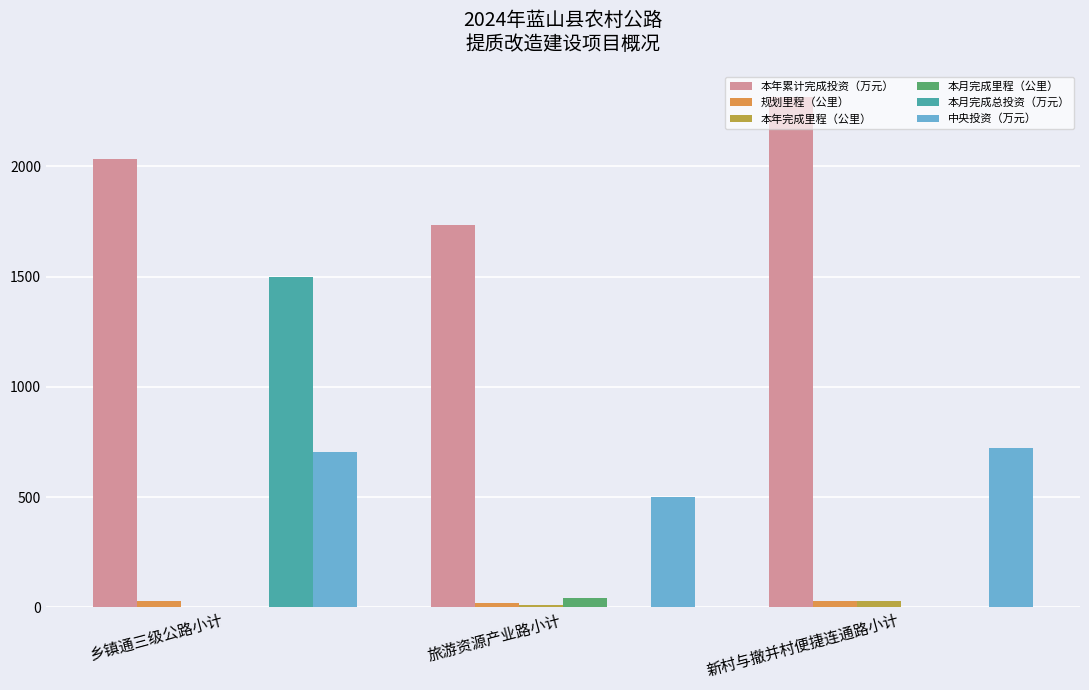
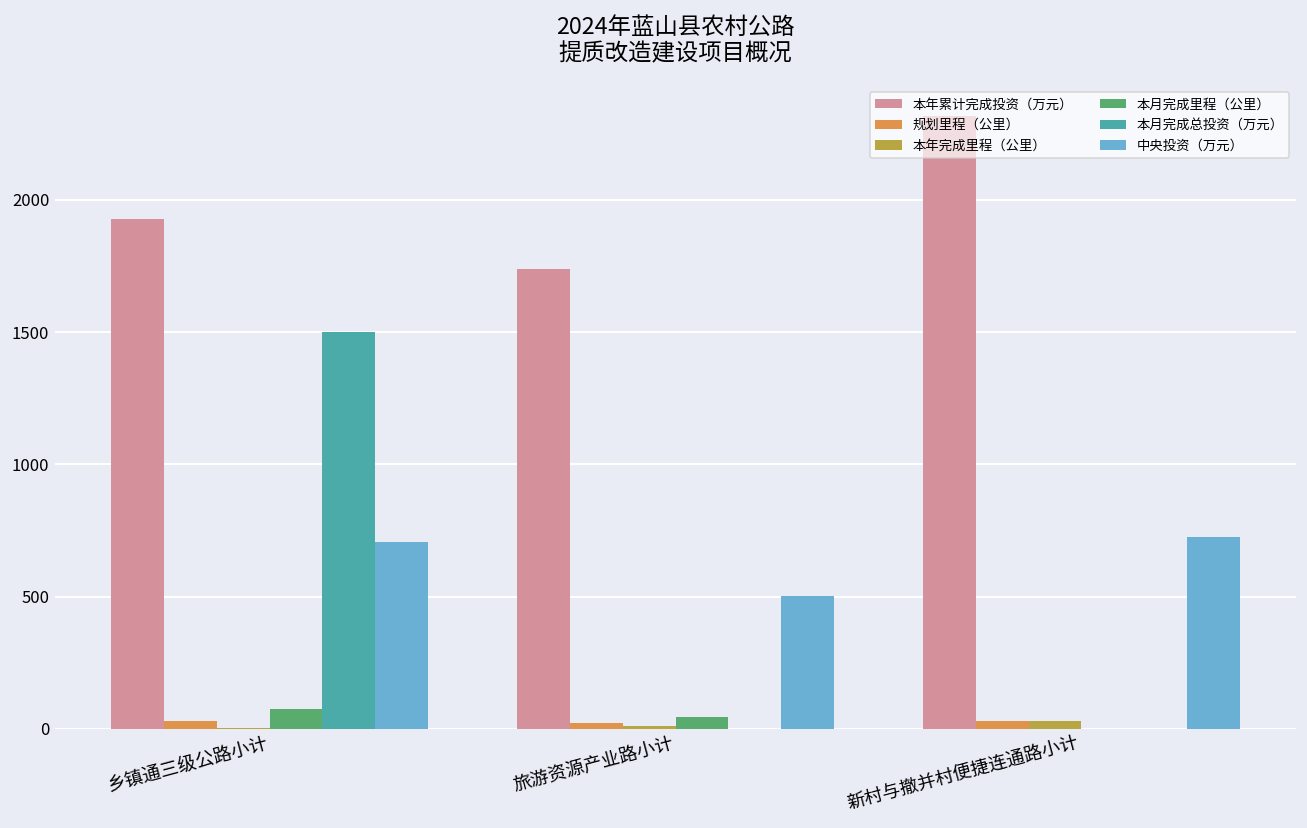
本年累计完成投资（万元）, 乡镇通三级公路小计: 2030 -> 1930
本月完成里程（公里）, 乡镇通三级公路小计: 0 -> 70
